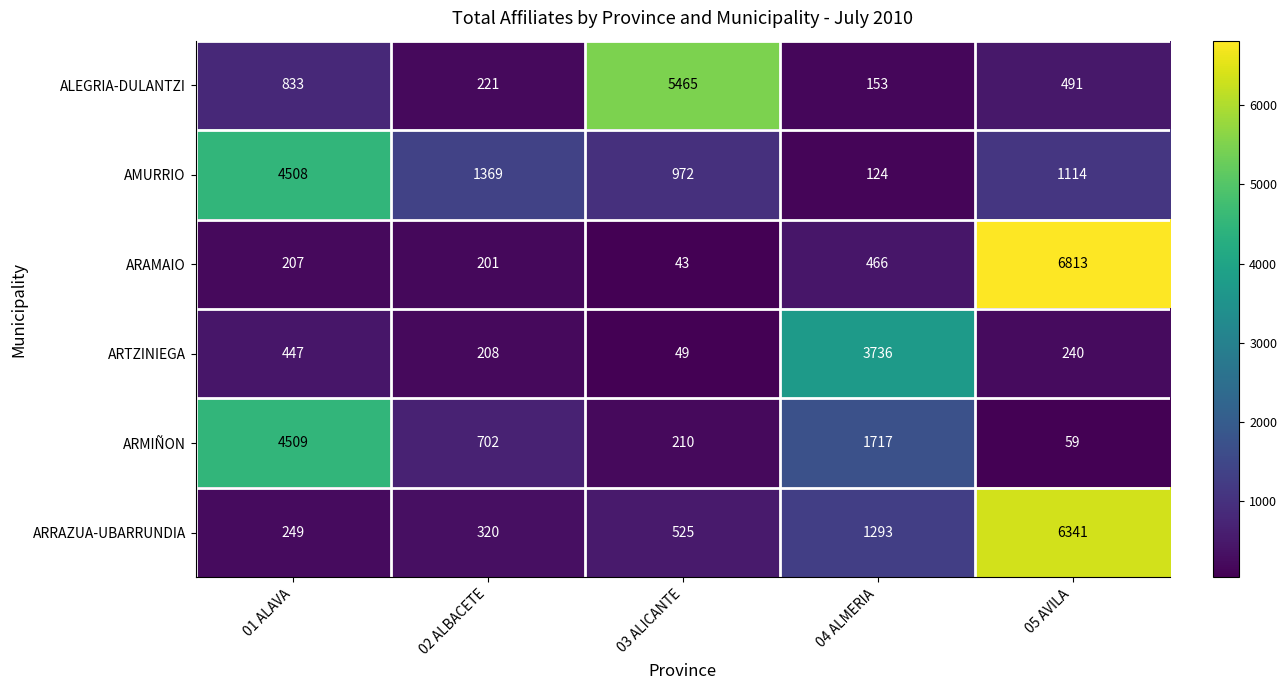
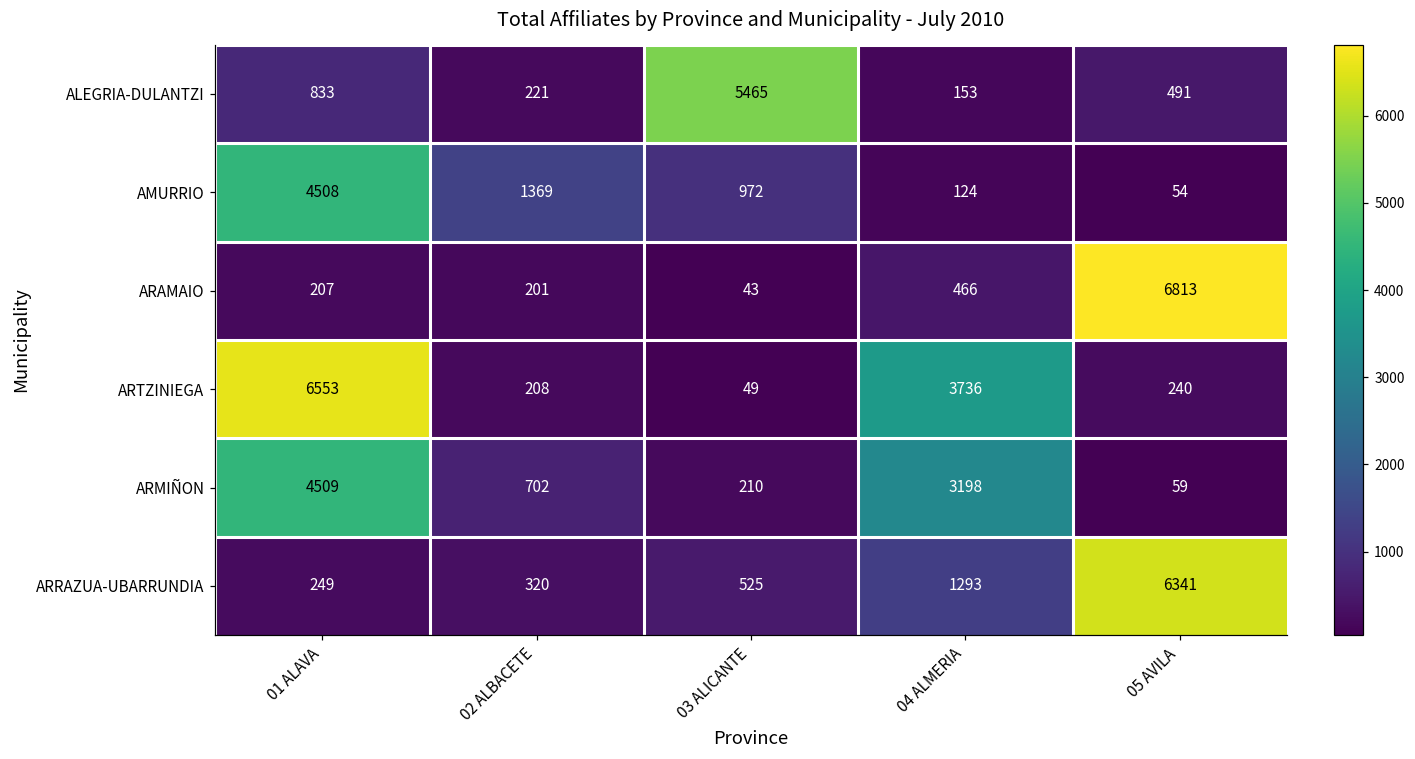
AMURRIO, 05 AVILA: 1114 -> 54
ARTZINIEGA, 01 ALAVA: 447 -> 6553
ARMIÑON, 04 ALMERIA: 1717 -> 3198
